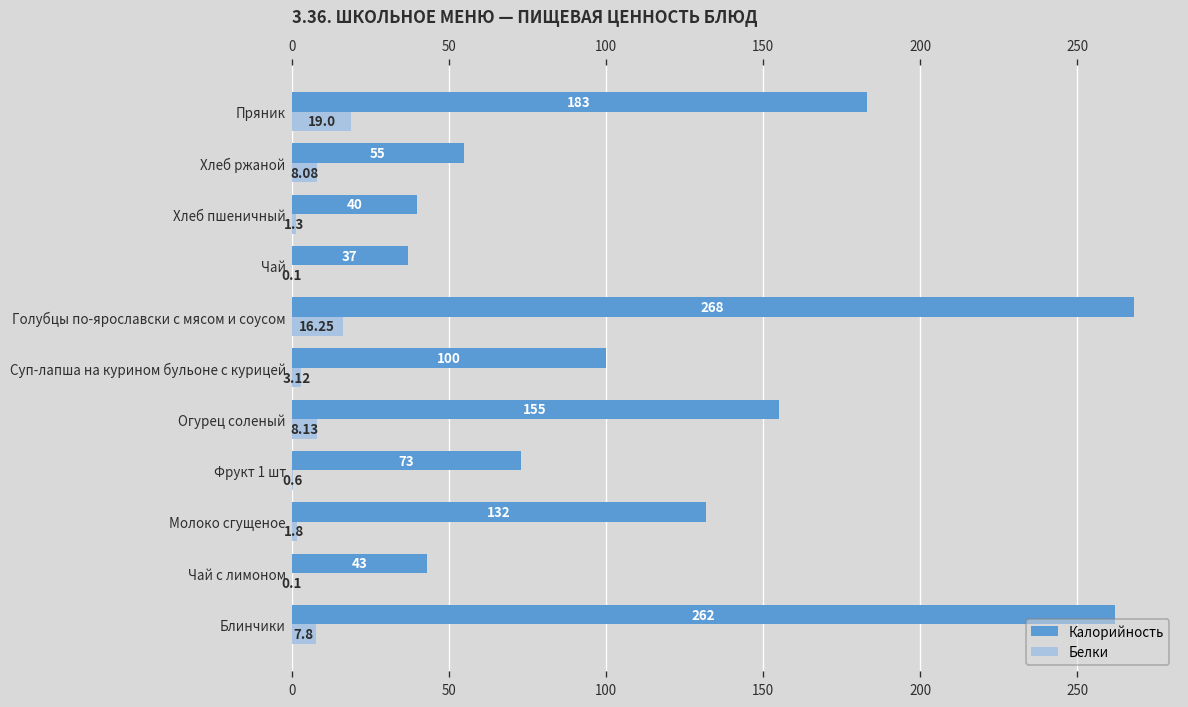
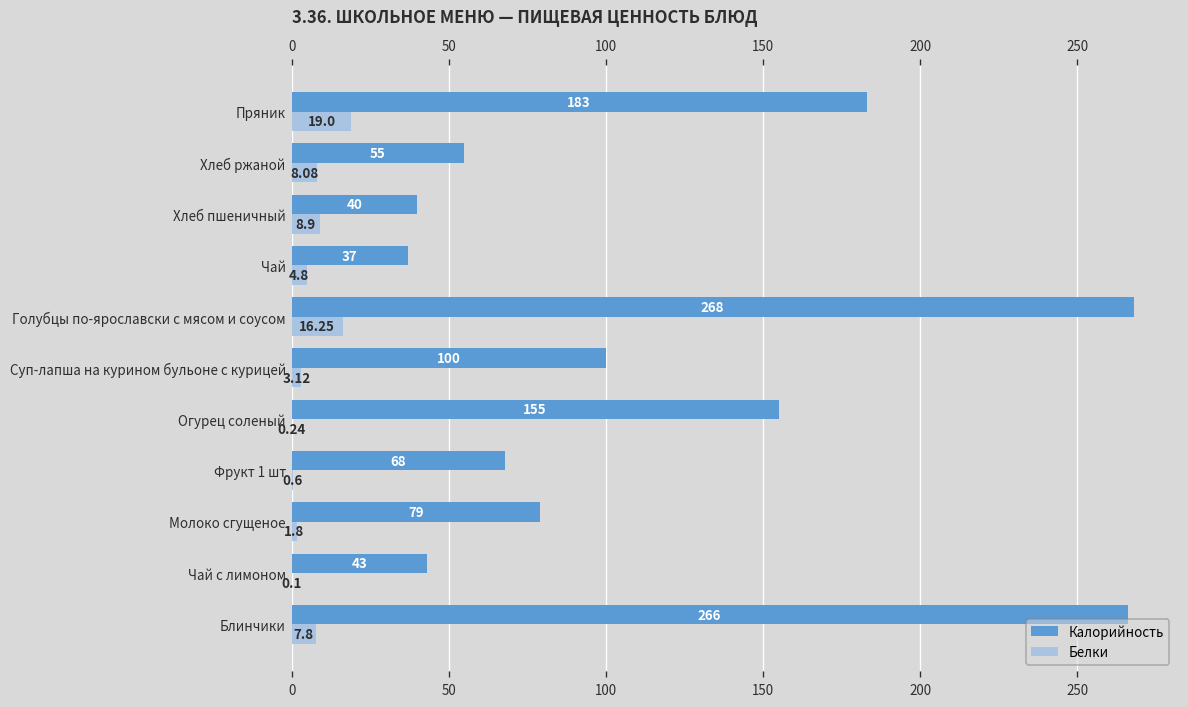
Белки, Хлеб пшеничный: 1.3 -> 8.9
Белки, Чай: 0.1 -> 4.8
Белки, Огурец соленый: 8.13 -> 0.24
Калорийность, Фрукт 1 шт: 73 -> 68
Калорийность, Молоко сгущеное: 132 -> 79
Калорийность, Блинчики: 262 -> 266
